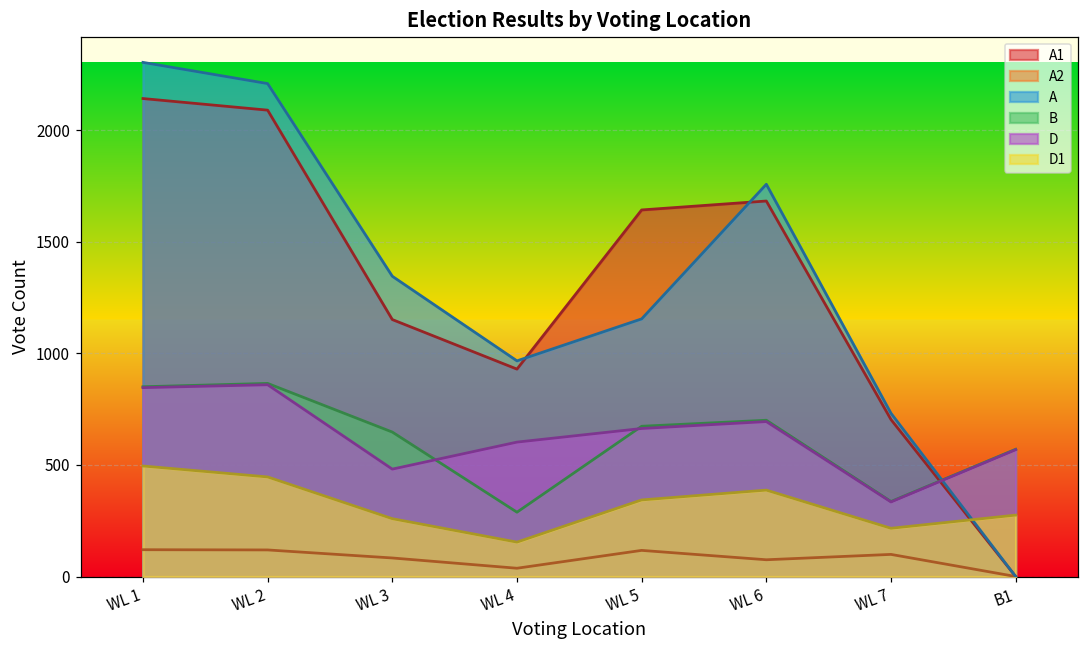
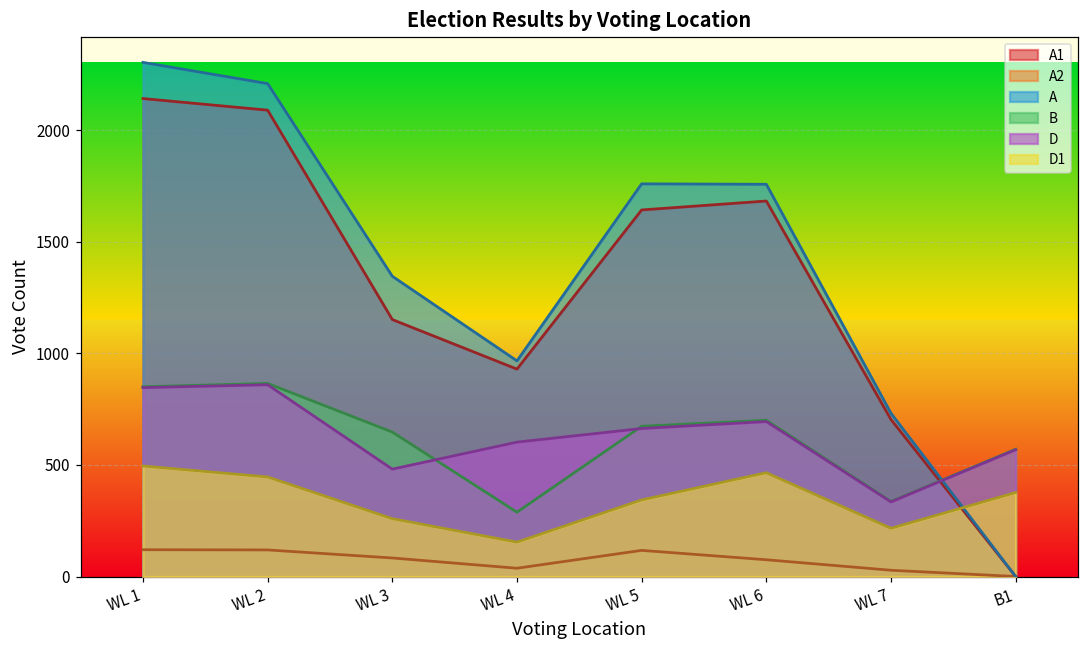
A, WL 5: 1150 -> 1760
D1, WL 6: 390 -> 470
A2, WL 7: 100 -> 30
D1, B1: 280 -> 380
